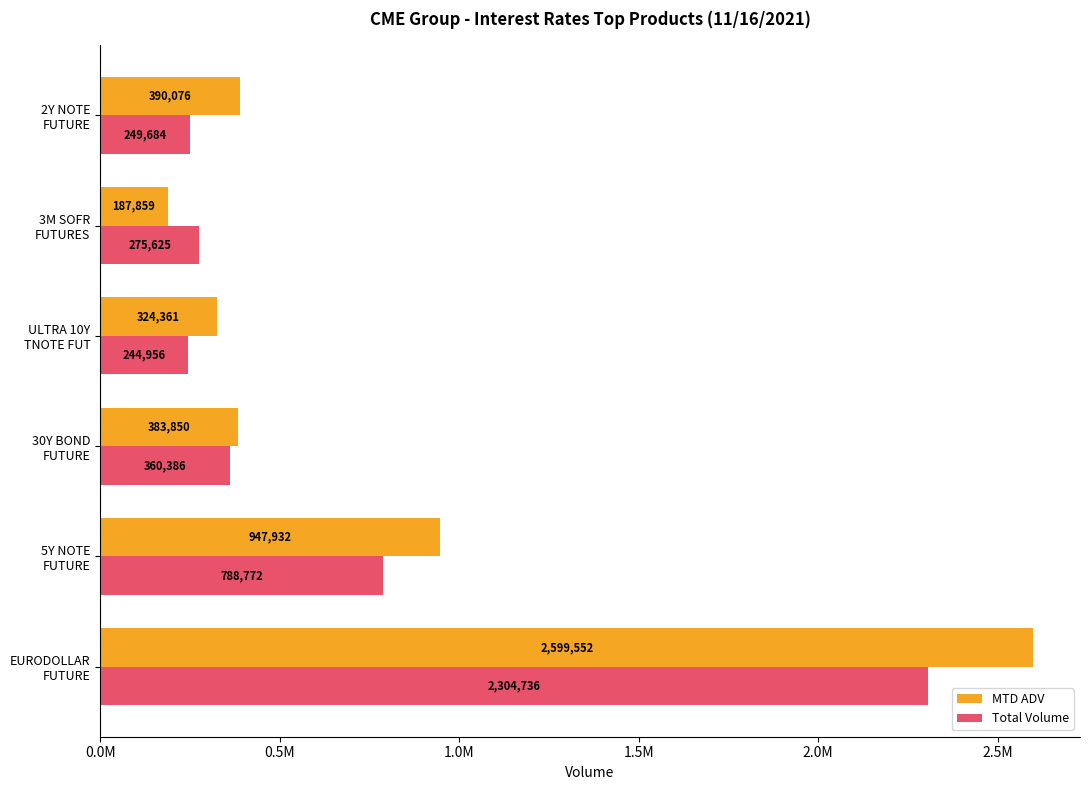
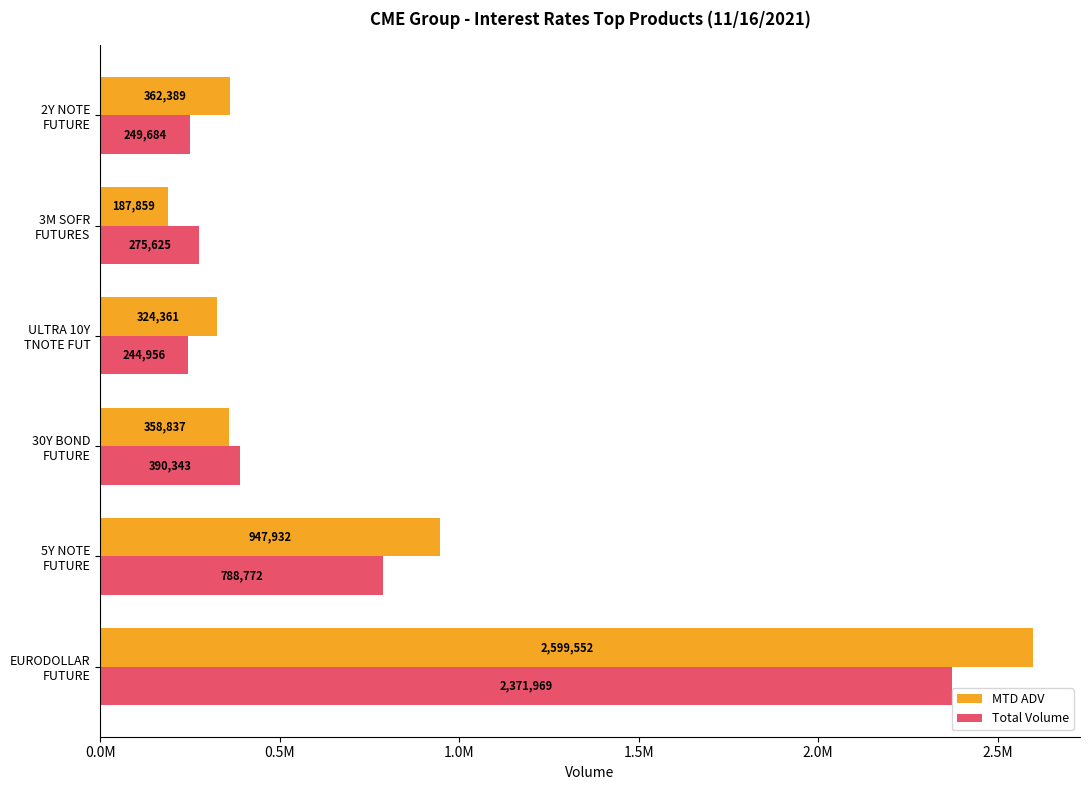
MTD ADV, 2Y NOTE FUTURE: 390,076 -> 362,389
MTD ADV, 30Y BOND FUTURE: 383,850 -> 358,837
Total Volume, 30Y BOND FUTURE: 360,386 -> 390,343
Total Volume, EURODOLLAR FUTURE: 2,304,736 -> 2,371,969
